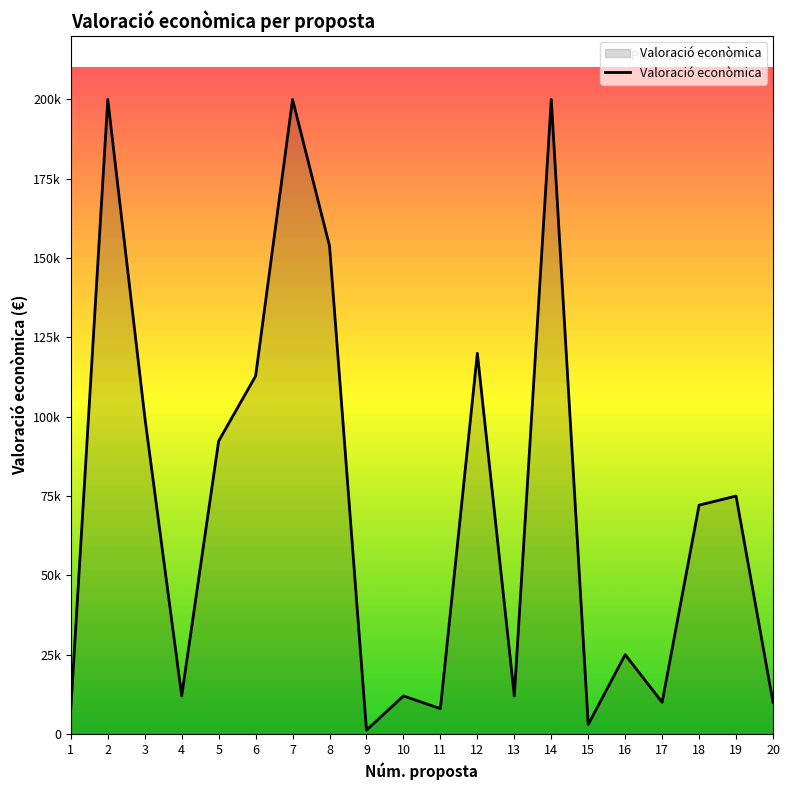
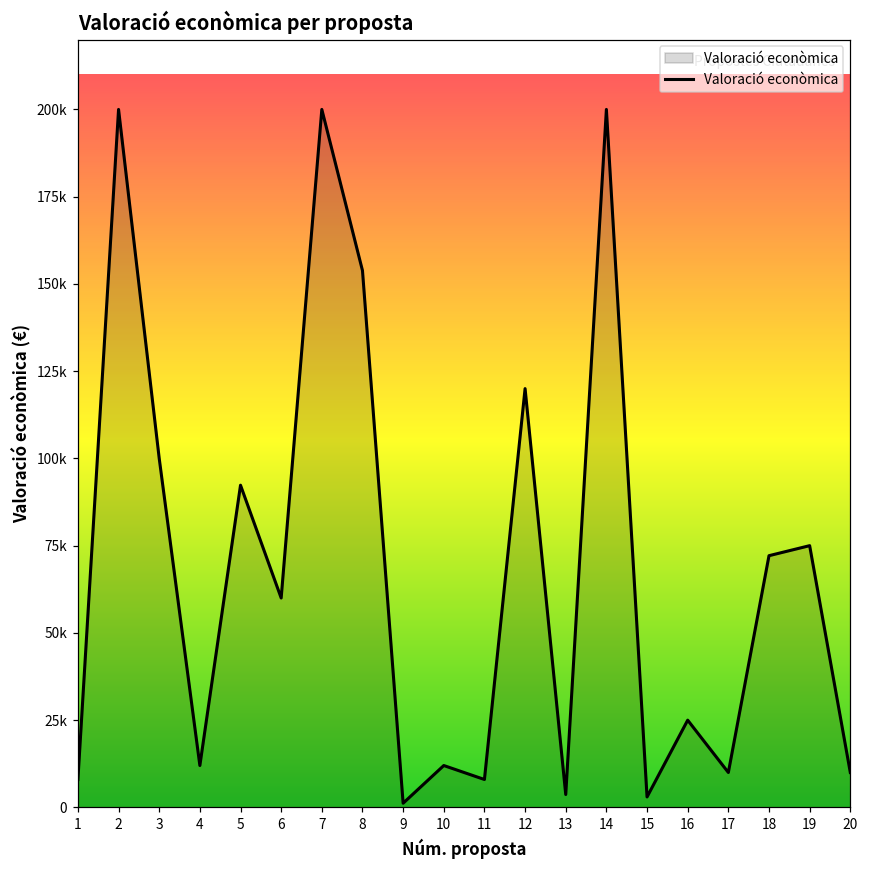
6: 113000 -> 60000
13: 12000 -> 4000
